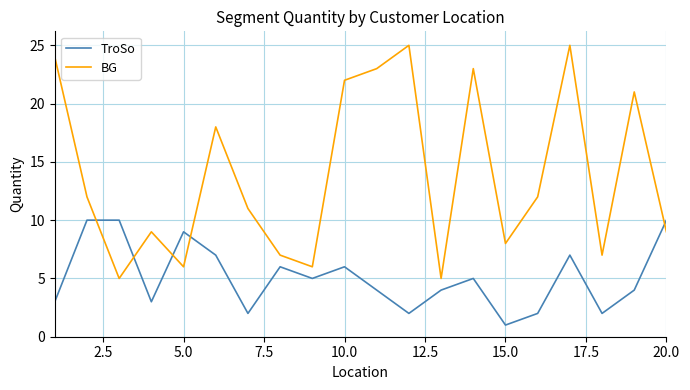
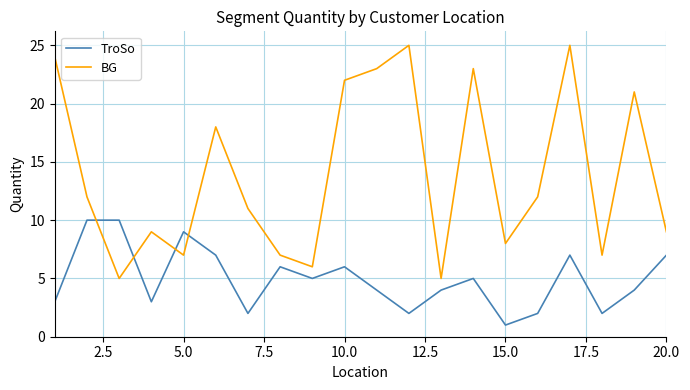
BG, 5.0: 6 -> 7
TroSo, 20.0: 10 -> 7
